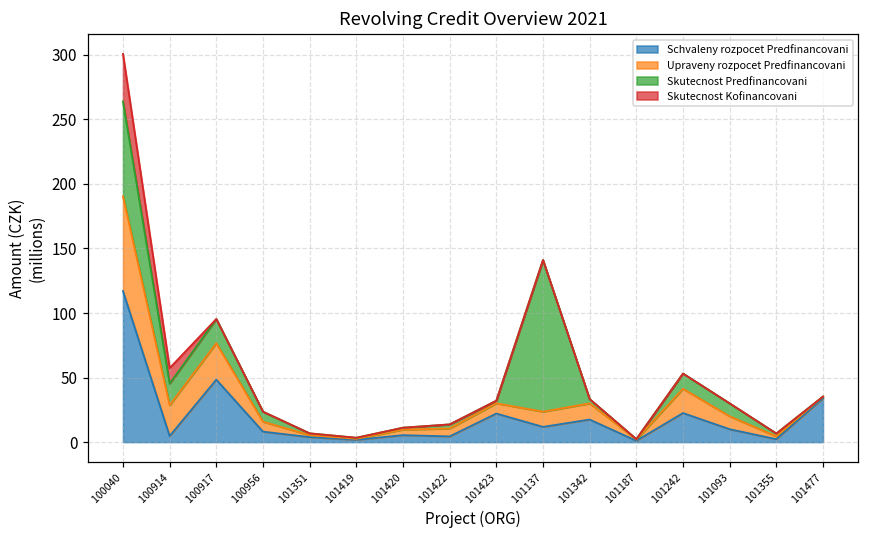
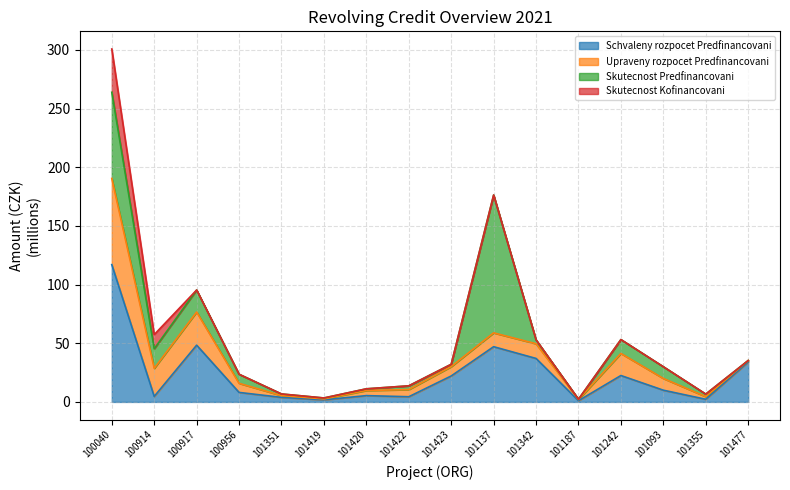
Schvaleny rozpocet Predfinancovani, 101137: 12 -> 47
Schvaleny rozpocet Predfinancovani, 101342: 17 -> 37
